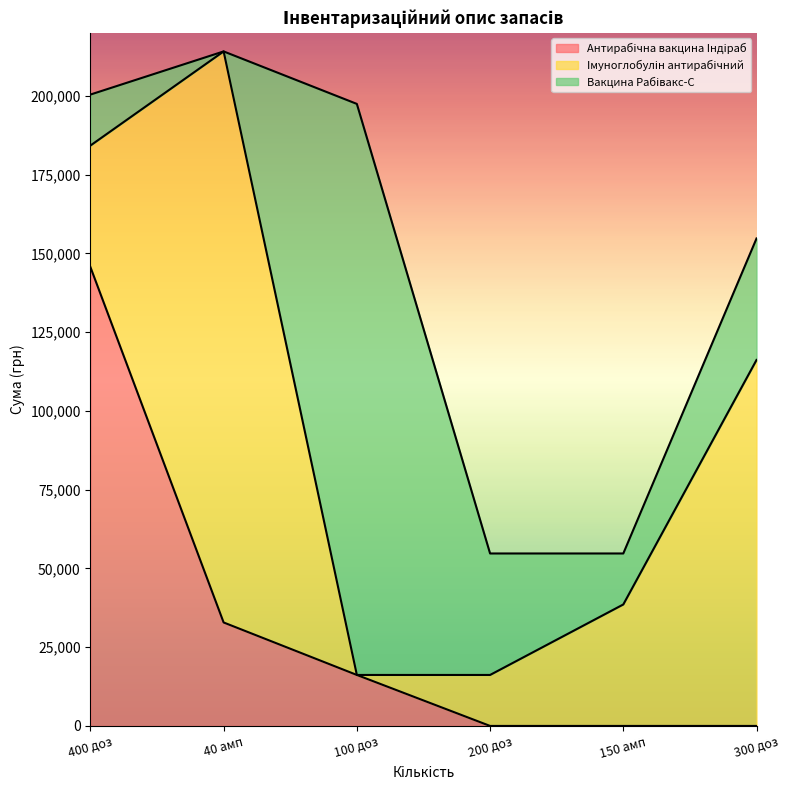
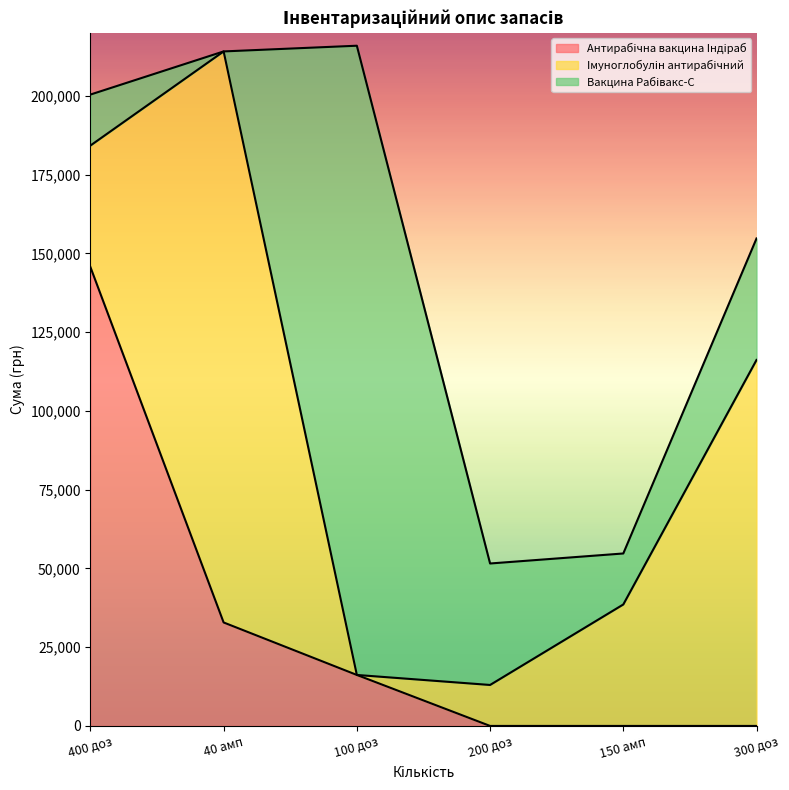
Вакцина Рабівакс-С, 100 доз: 181,000 -> 200,000
Імуноглобулін антирабічний, 200 доз: 16,000 -> 13,000
